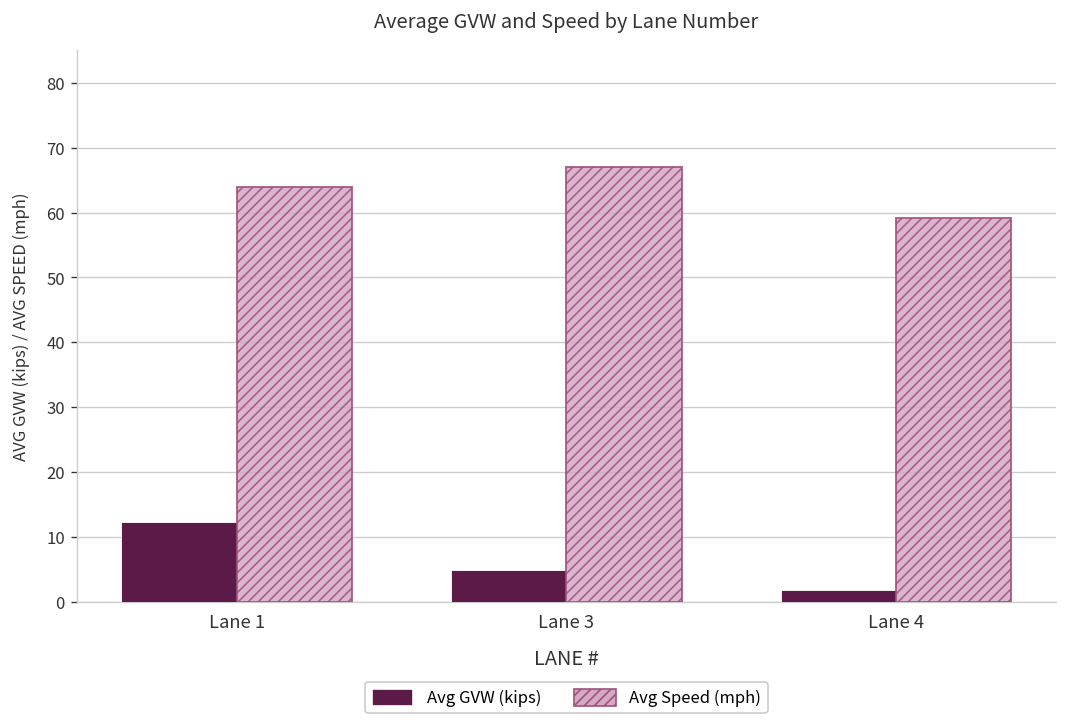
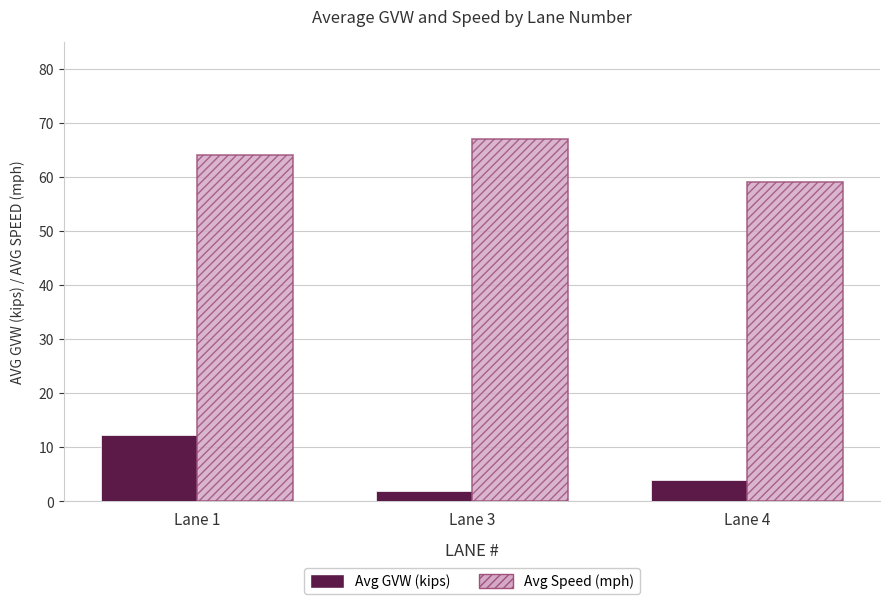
Avg GVW (kips), Lane 3: 5 -> 2
Avg GVW (kips), Lane 4: 2 -> 4
